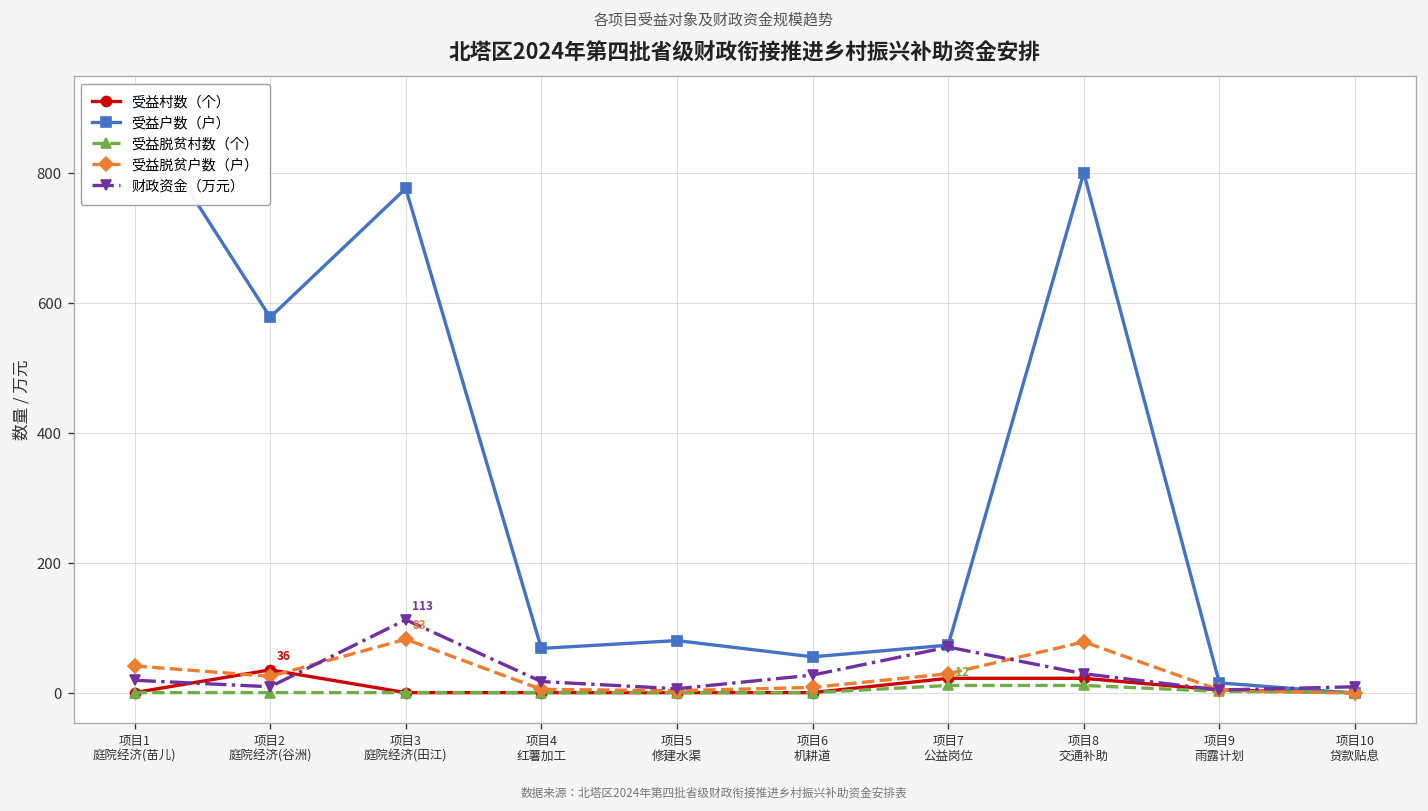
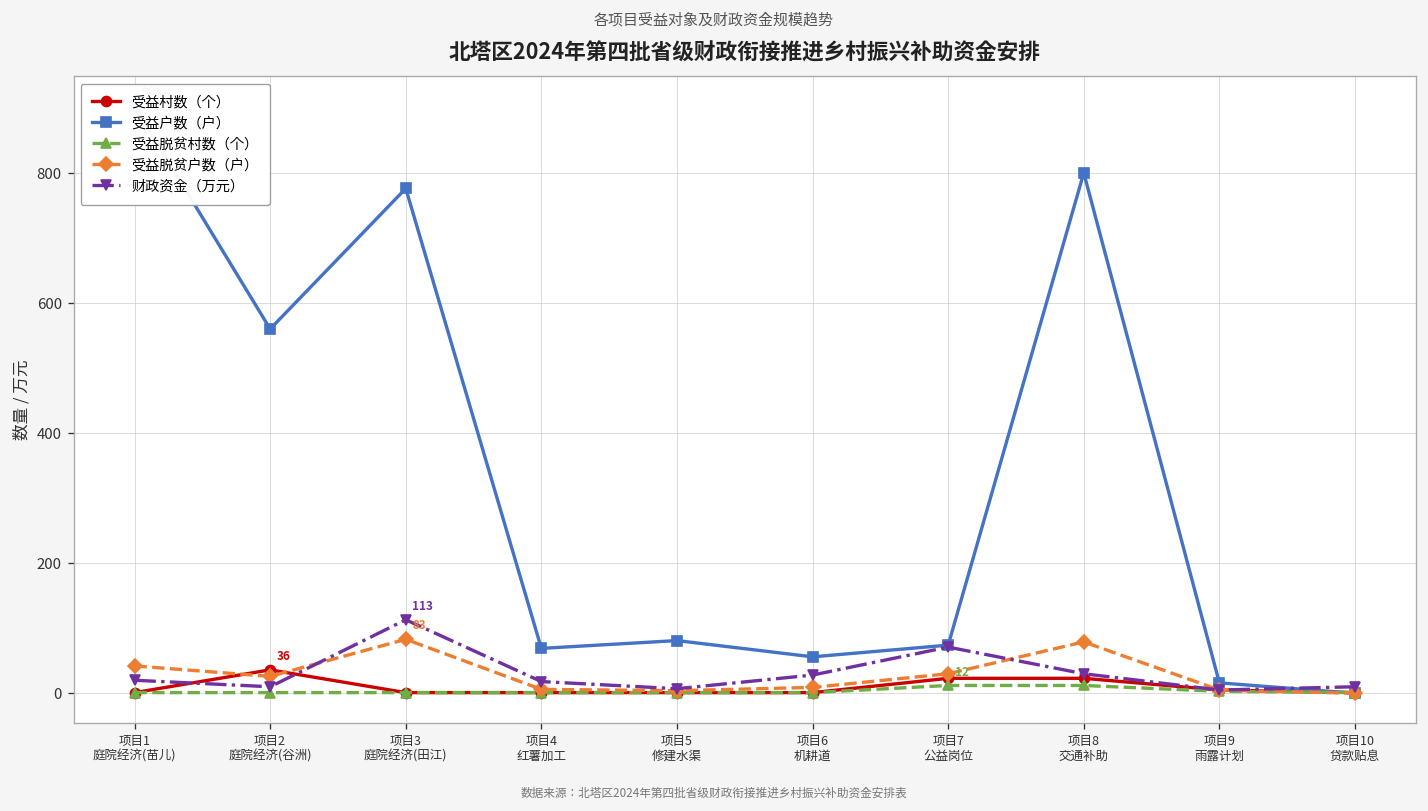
受益户数（户）, 项目2 庭院经济(谷洲): 580 -> 560
